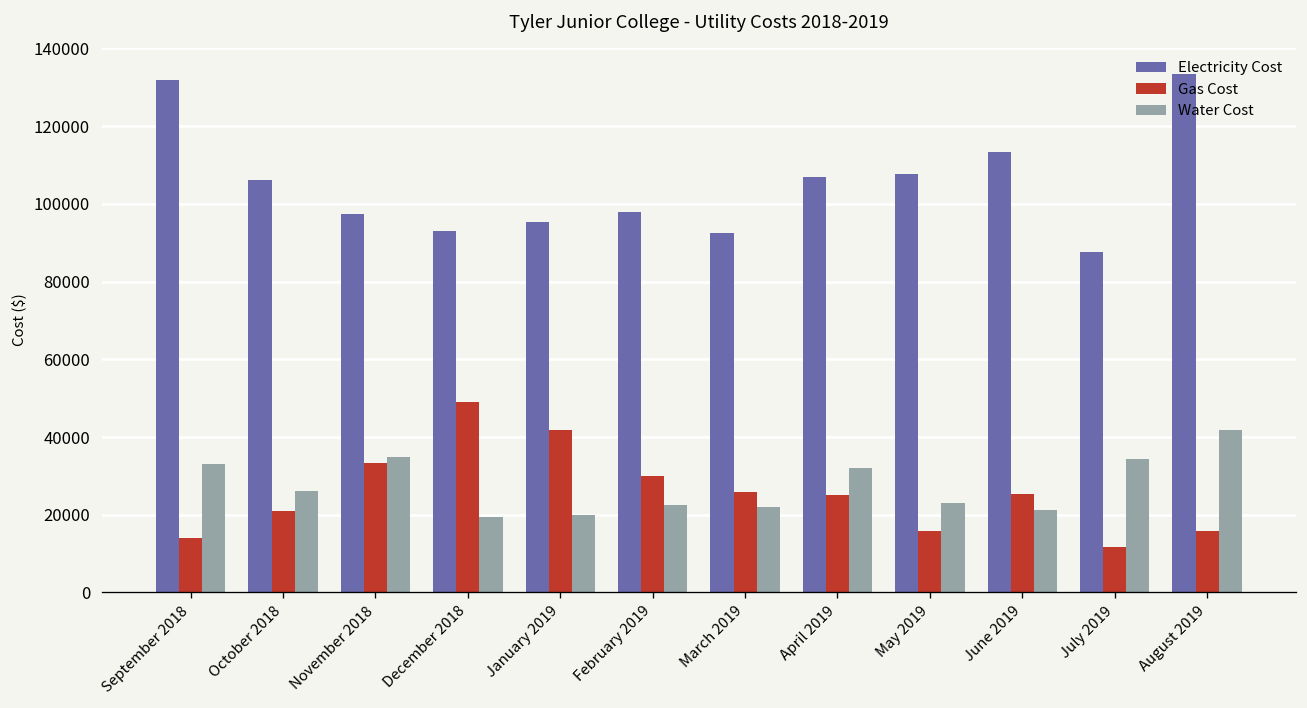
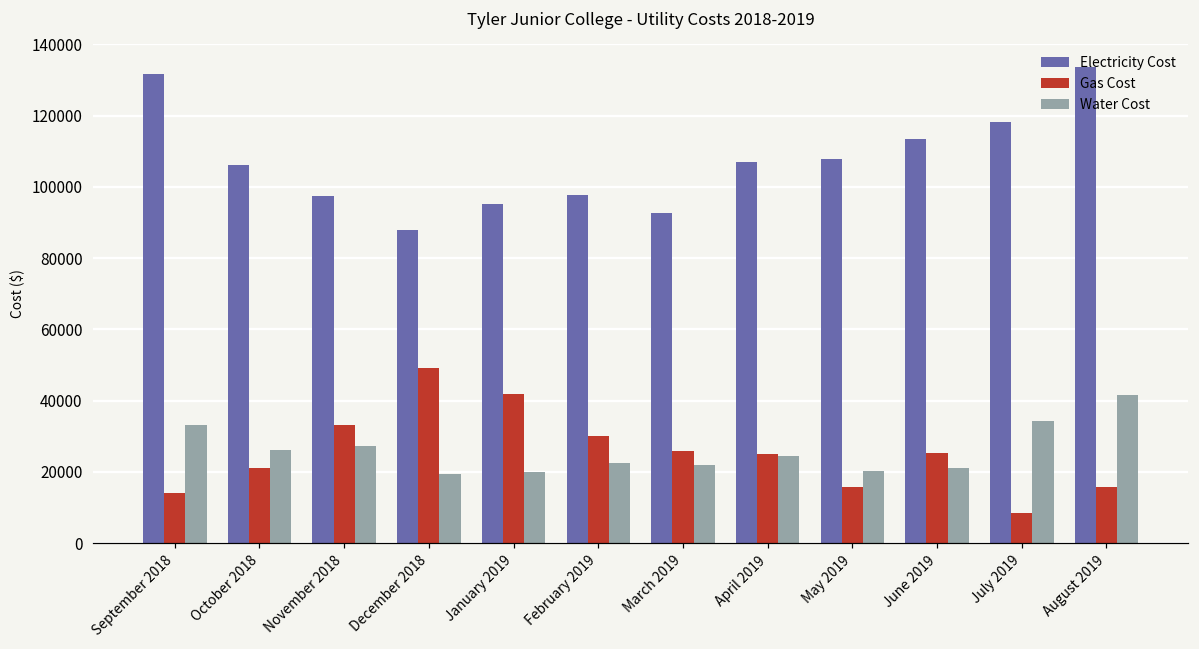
Water Cost, November 2018: 35000 -> 27000
Electricity Cost, December 2018: 93000 -> 88000
Water Cost, April 2019: 32000 -> 25000
Water Cost, May 2019: 23000 -> 20000
Electricity Cost, July 2019: 88000 -> 118000
Gas Cost, July 2019: 12000 -> 9000
